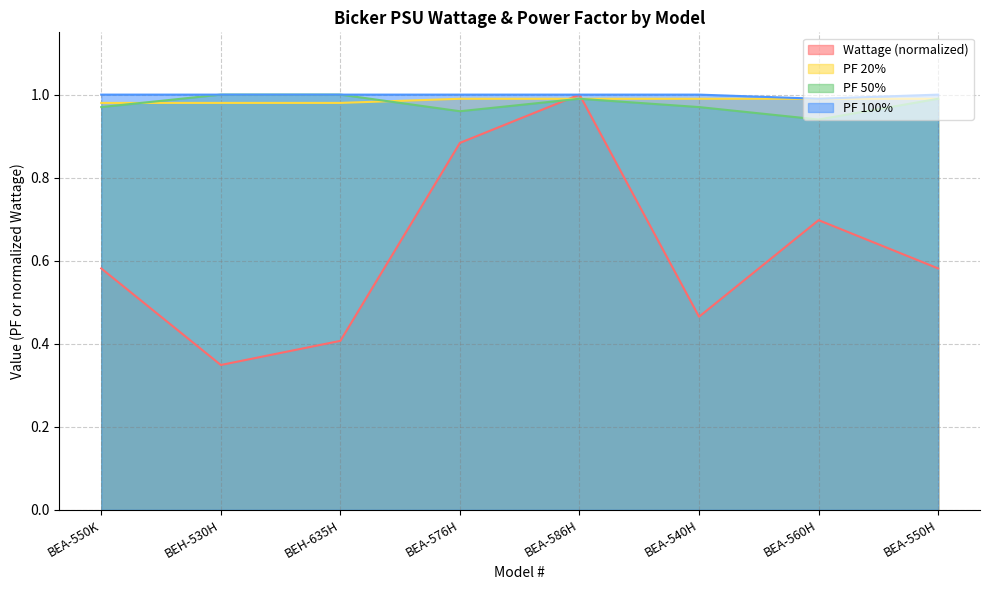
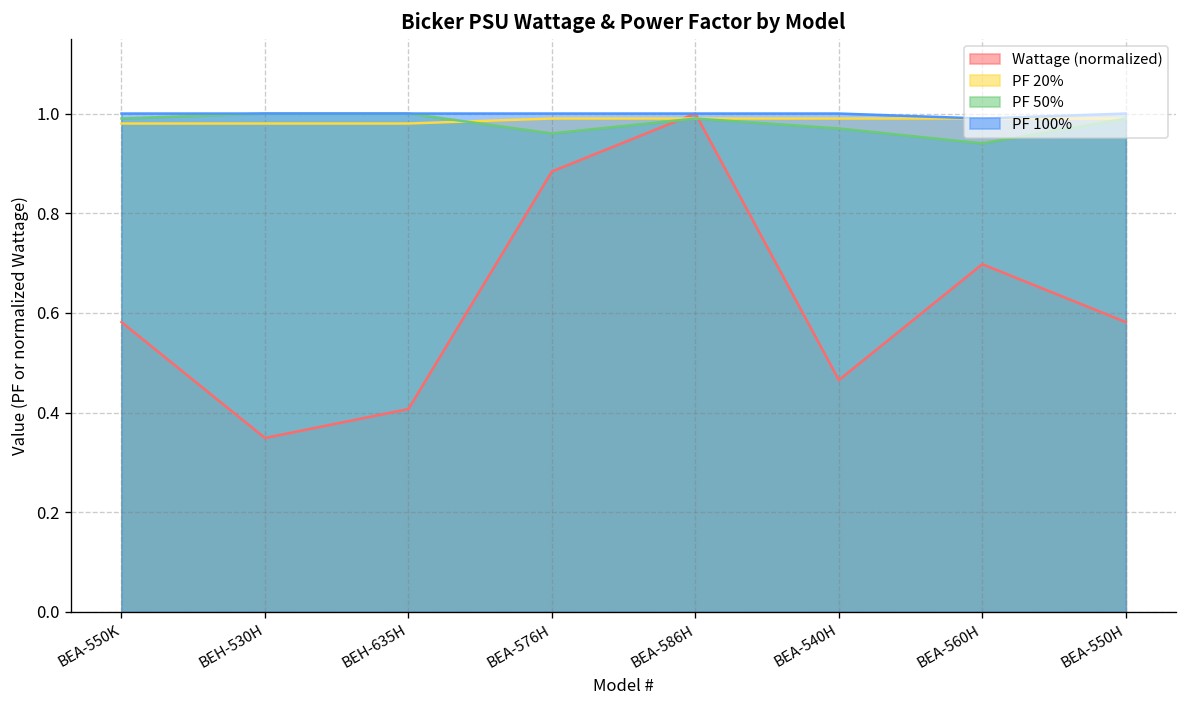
PF 50%, BEA-550K: 0.97 -> 0.99
